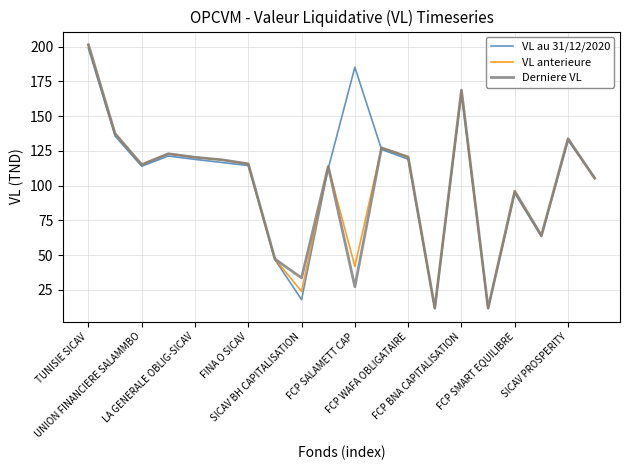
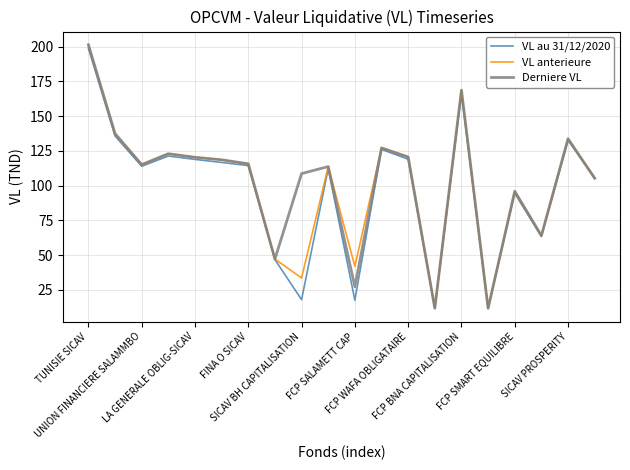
VL anterieure, SICAV BH CAPITALISATION: 24 -> 34
Derniere VL, SICAV BH CAPITALISATION: 34 -> 109
VL au 31/12/2020, FCP SALAMETT CAP: 185 -> 18
